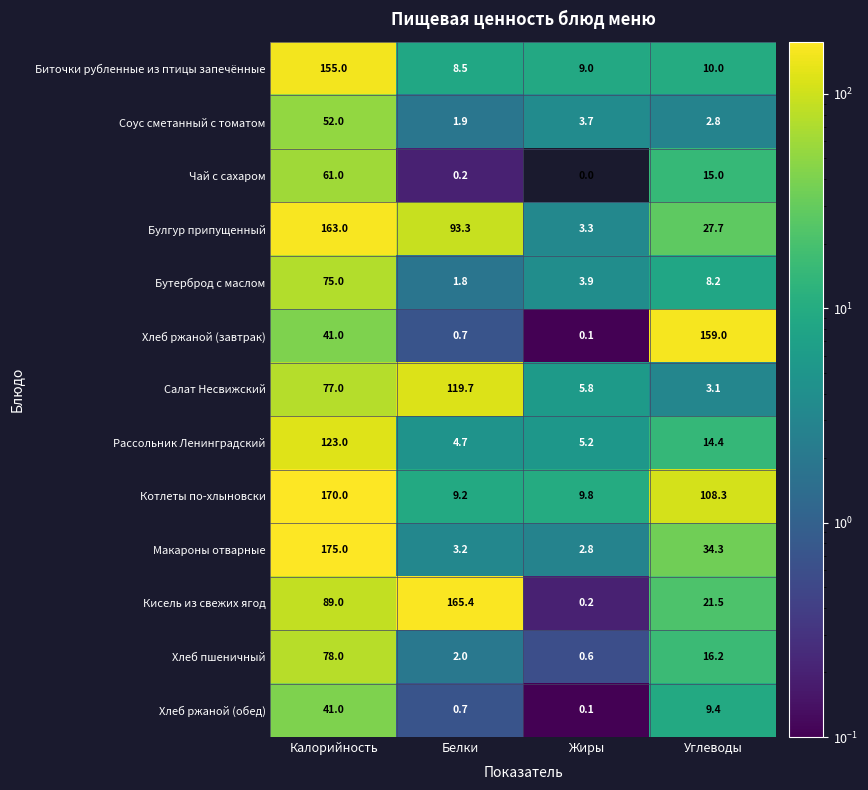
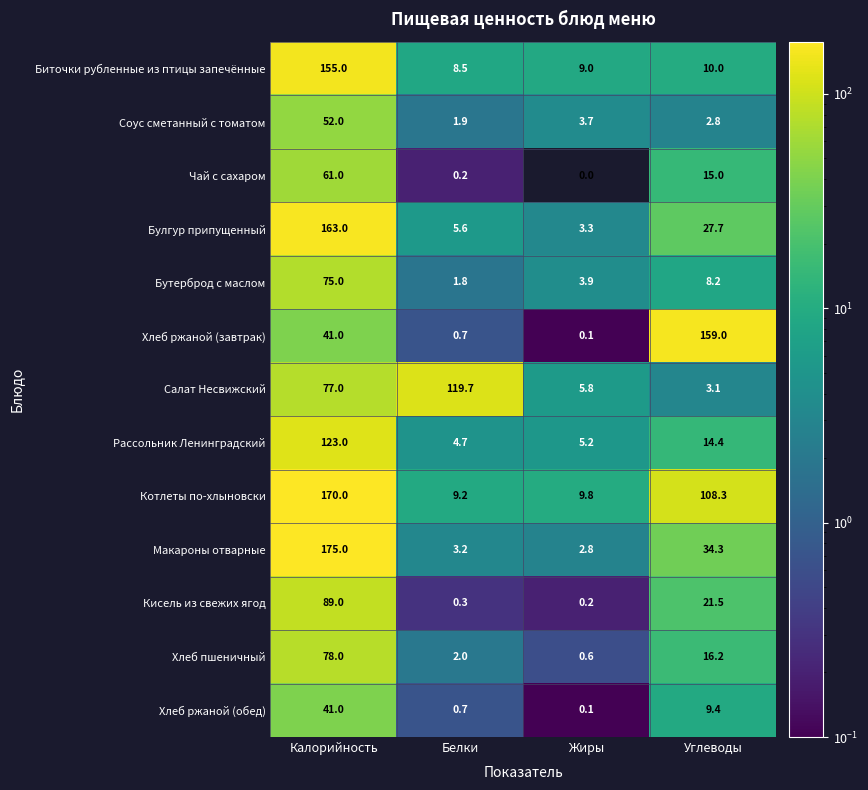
Булгур припущенный, Белки: 93.3 -> 5.6
Кисель из свежих ягод, Белки: 165.4 -> 0.3
